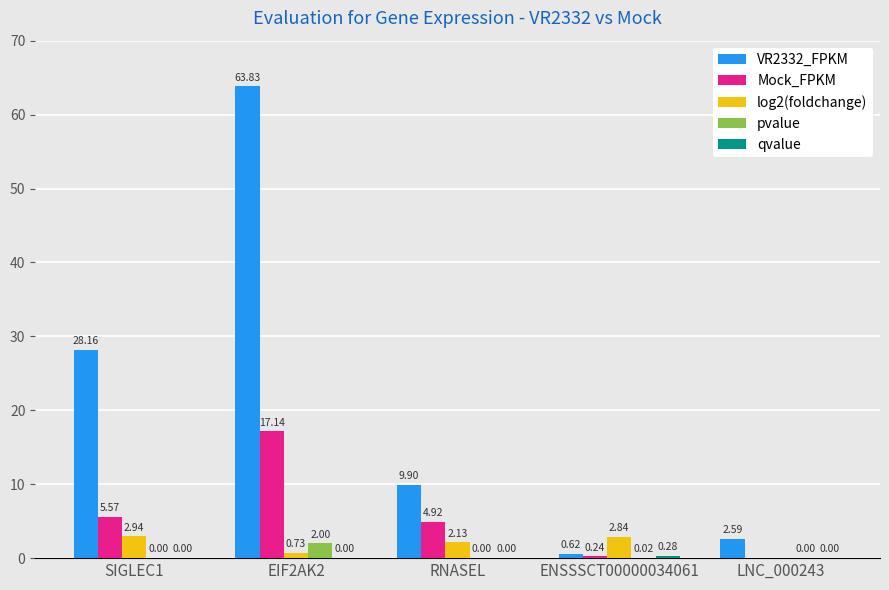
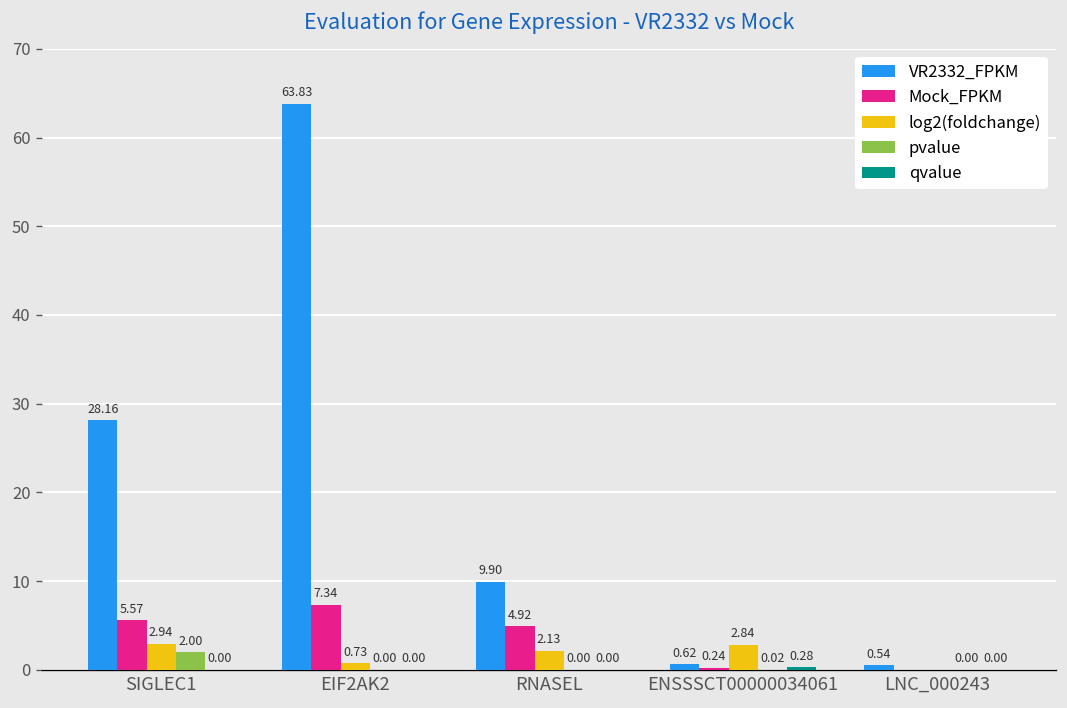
pvalue, SIGLEC1: 0.00 -> 2.00
Mock_FPKM, EIF2AK2: 17.14 -> 7.34
pvalue, EIF2AK2: 2.00 -> 0.00
VR2332_FPKM, LNC_000243: 2.59 -> 0.54
